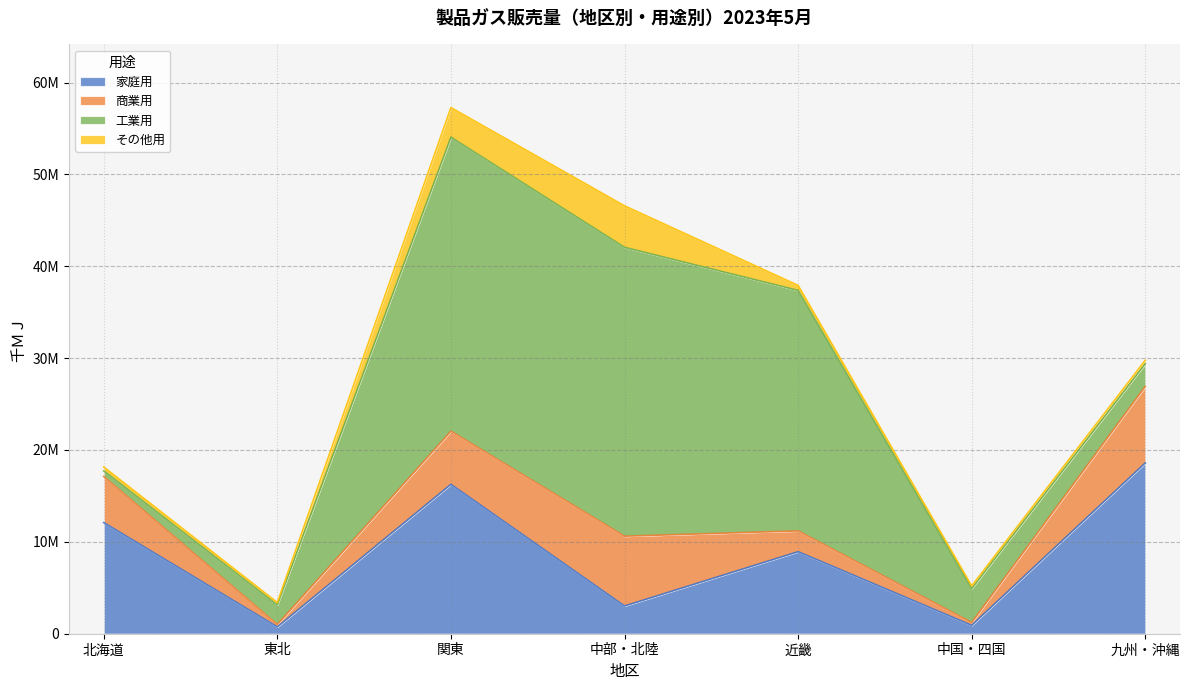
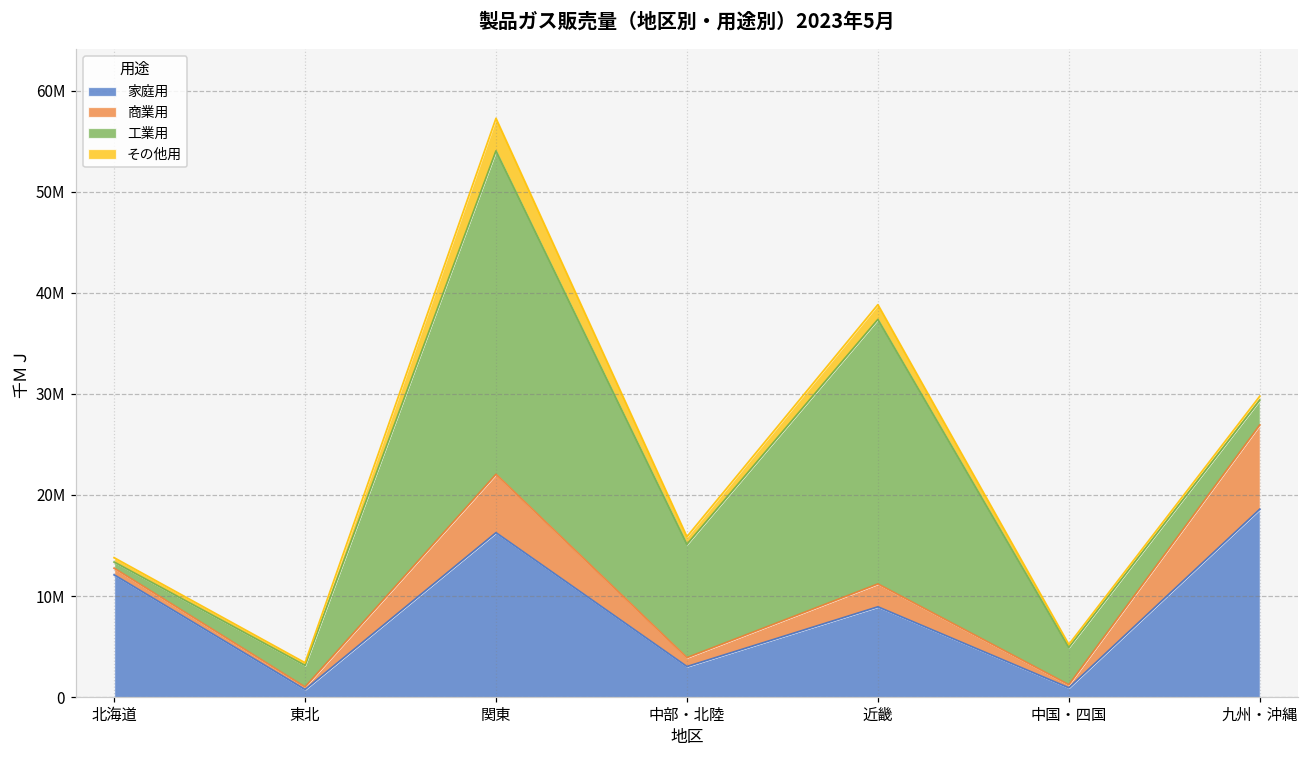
商業用, 北海道: 5000000 -> 1000000
商業用, 中部・北陸: 8000000 -> 1000000
工業用, 中部・北陸: 31000000 -> 11000000
その他用, 中部・北陸: 5000000 -> 1000000
その他用, 近畿: 500000 -> 1500000
